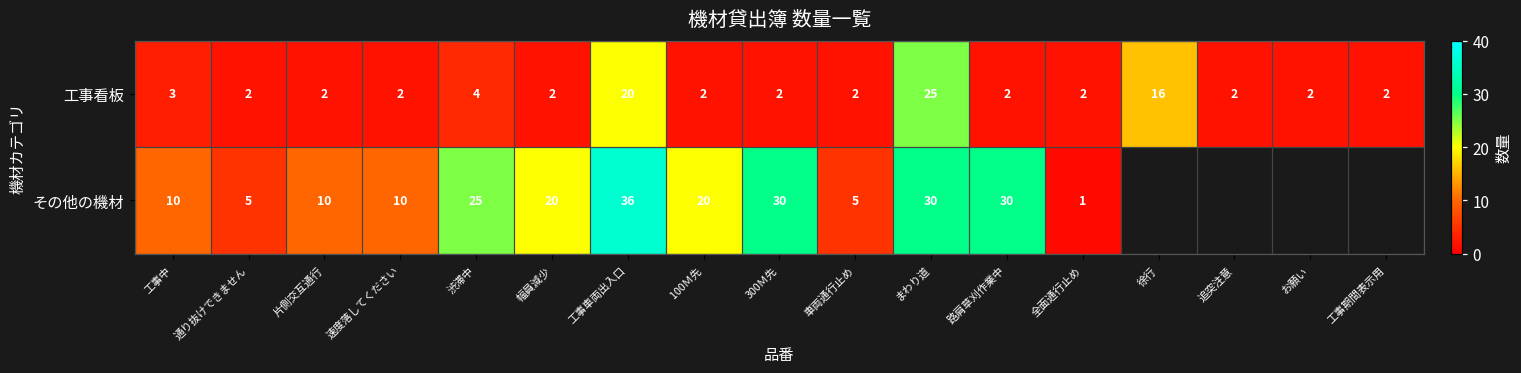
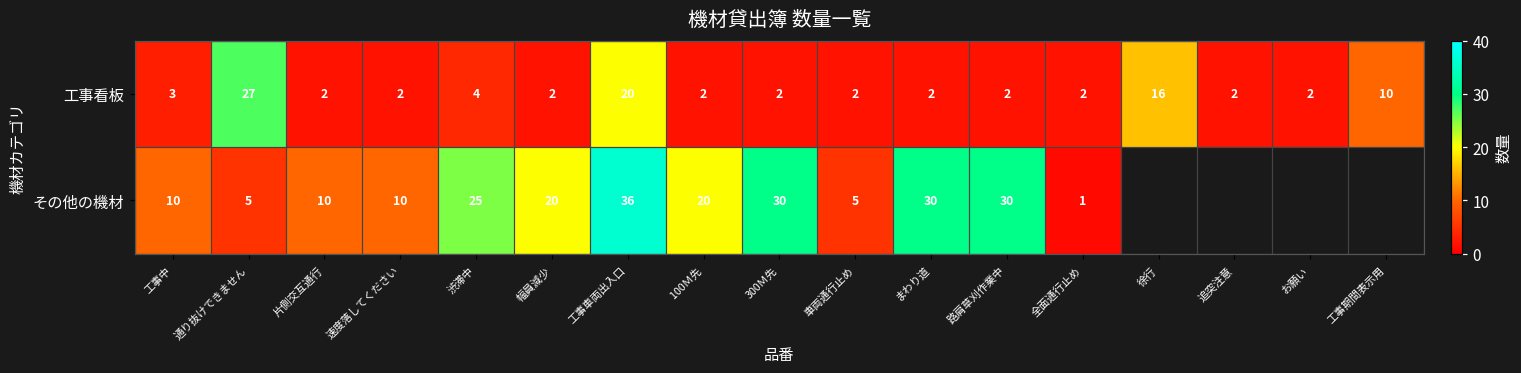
工事看板, 通り抜けできません: 2 -> 27
工事看板, まわり道: 25 -> 2
工事看板, 工事期間表示用: 2 -> 10
